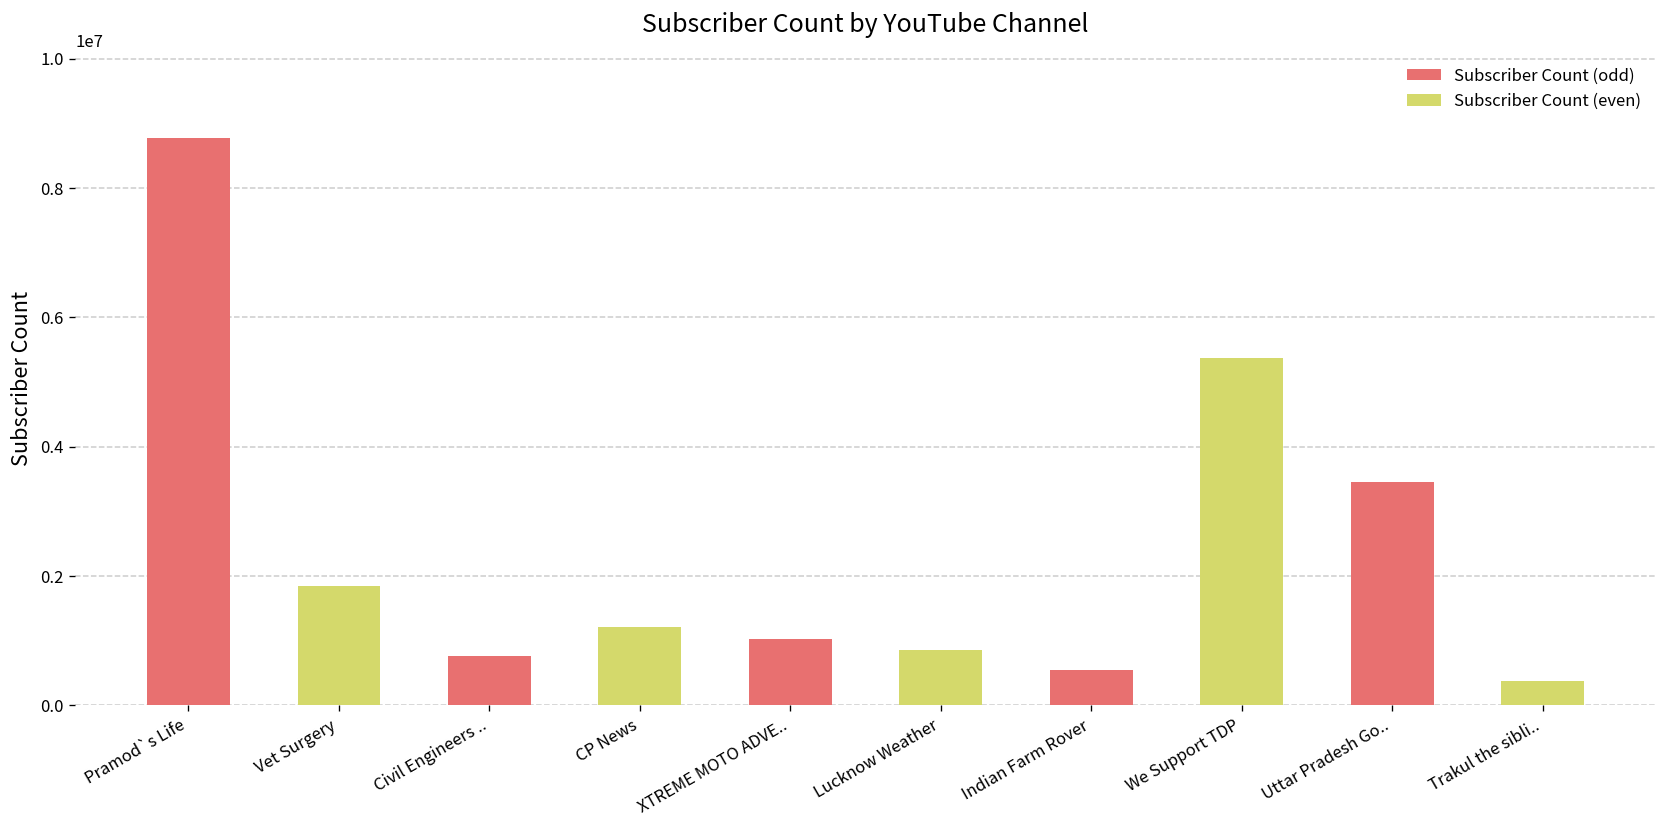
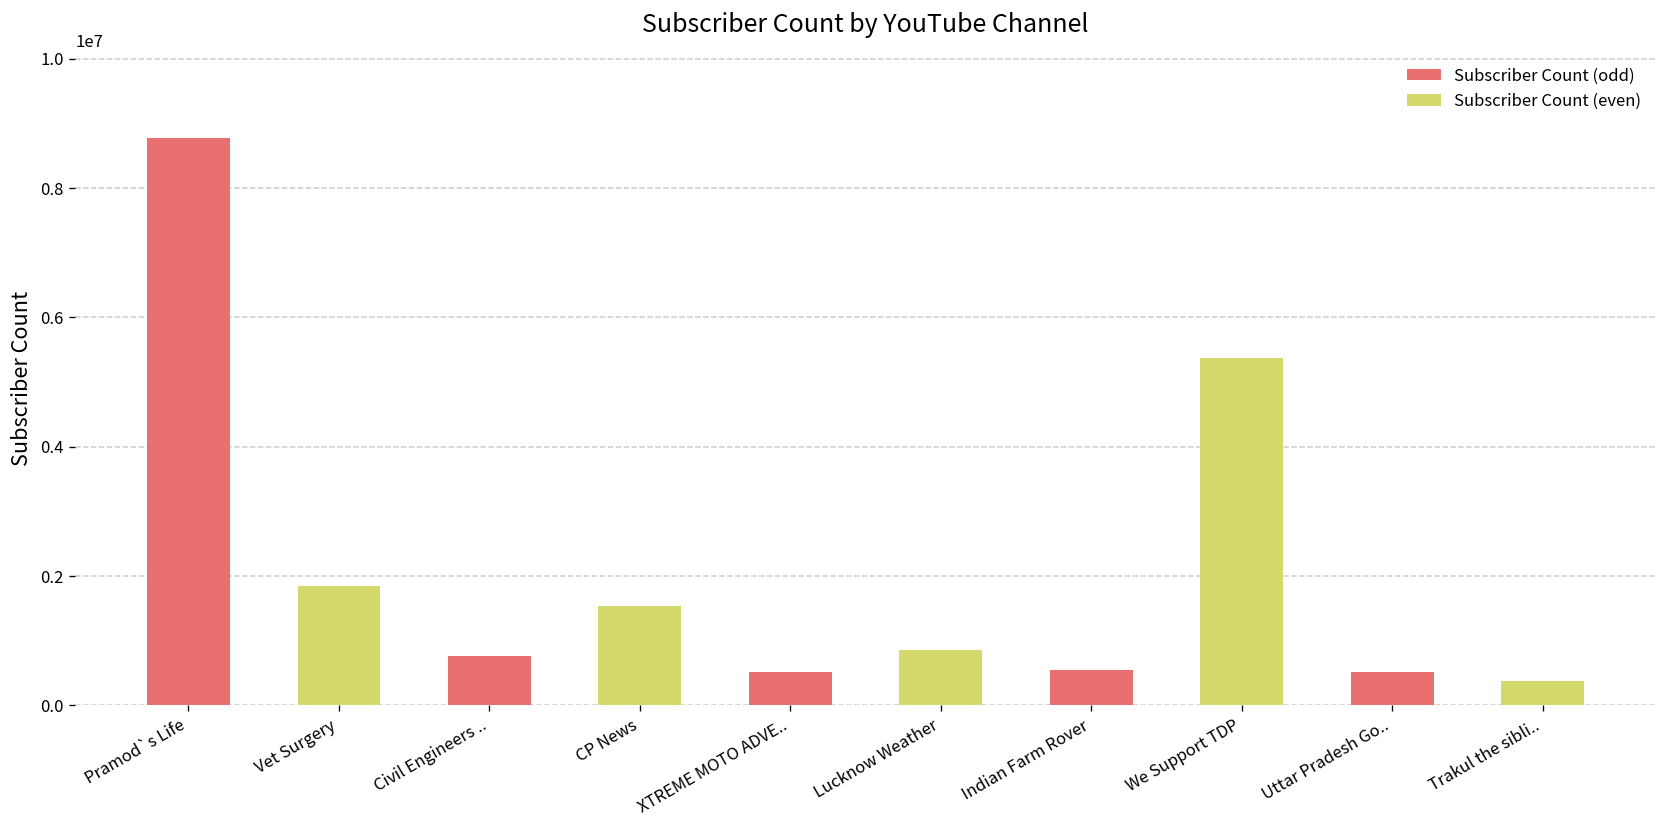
CP News: 1200000 -> 1500000
XTREME MOTO ADVE..: 1000000 -> 500000
Uttar Pradesh Go..: 3400000 -> 500000
